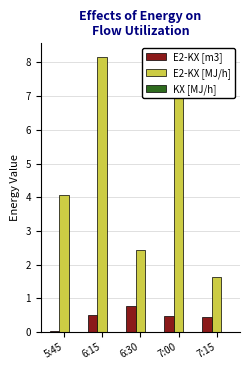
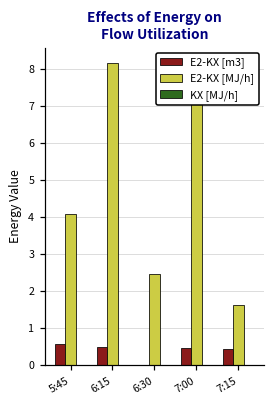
E2-KX [m3], 5:45: 0.0 -> 0.6
E2-KX [m3], 6:30: 0.8 -> 0.0
